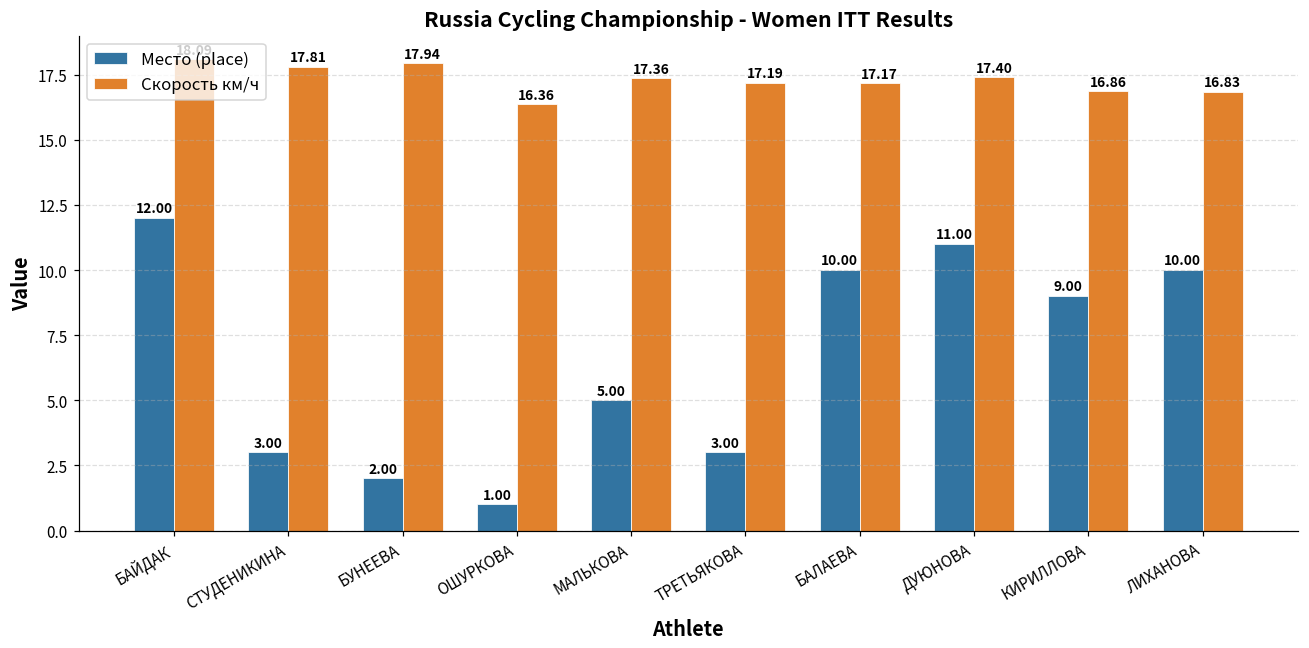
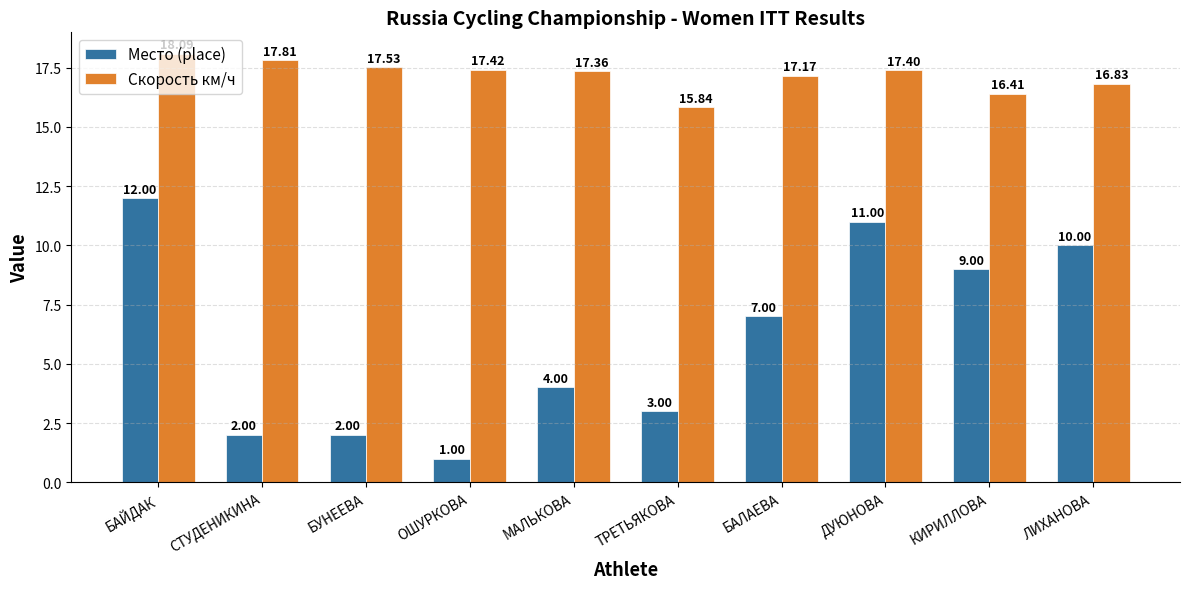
Место (place), СТУДЕНИКИНА: 3.00 -> 2.00
Скорость км/ч, БУНЕЕВА: 17.94 -> 17.53
Скорость км/ч, ОШУРКОВА: 16.36 -> 17.42
Место (place), МАЛЬКОВА: 5.00 -> 4.00
Скорость км/ч, ТРЕТЬЯКОВА: 17.19 -> 15.84
Место (place), БАЛАЕВА: 10.00 -> 7.00
Скорость км/ч, КИРИЛЛОВА: 16.86 -> 16.41
